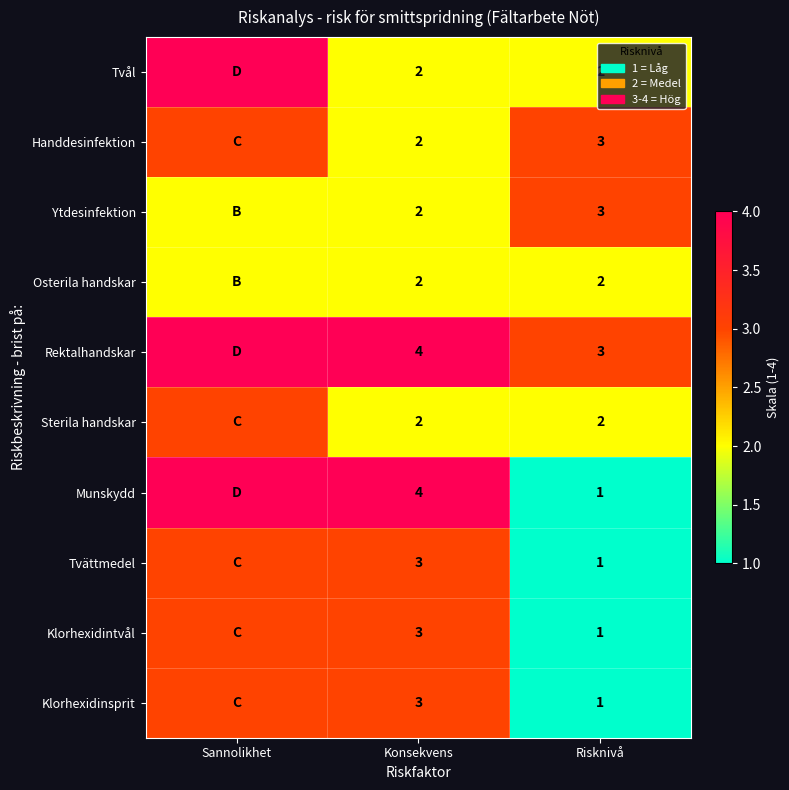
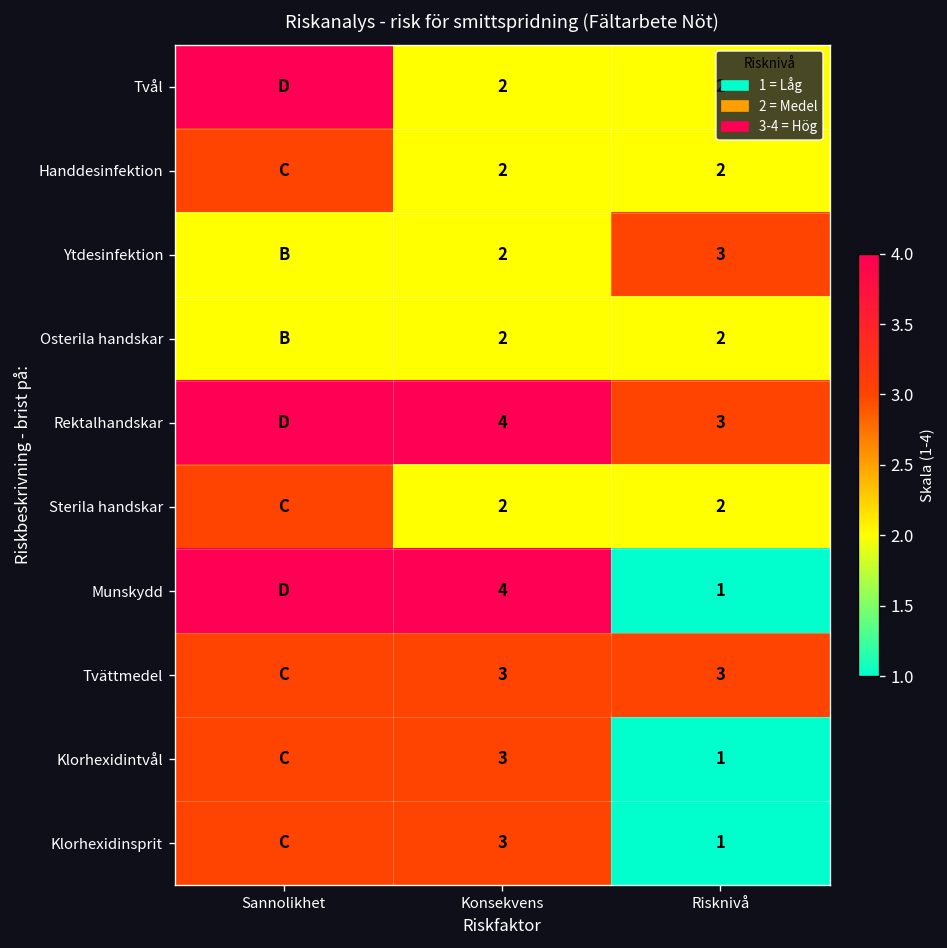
Handdesinfektion, Risknivå: 3 -> 2
Tvättmedel, Risknivå: 1 -> 3
